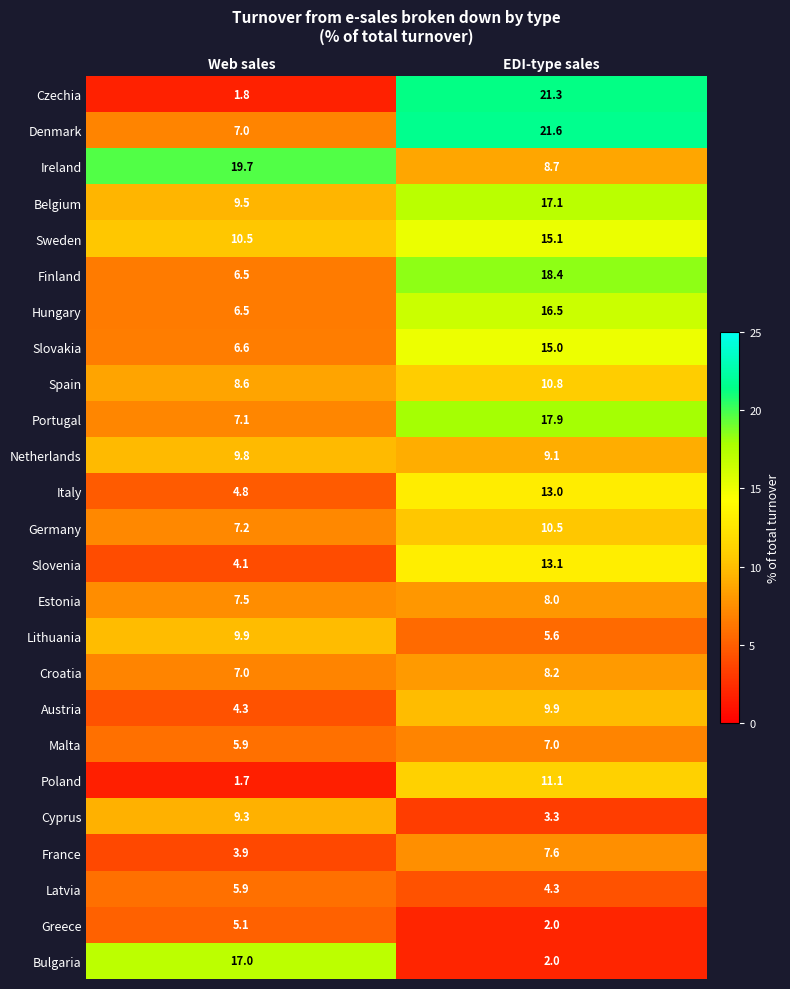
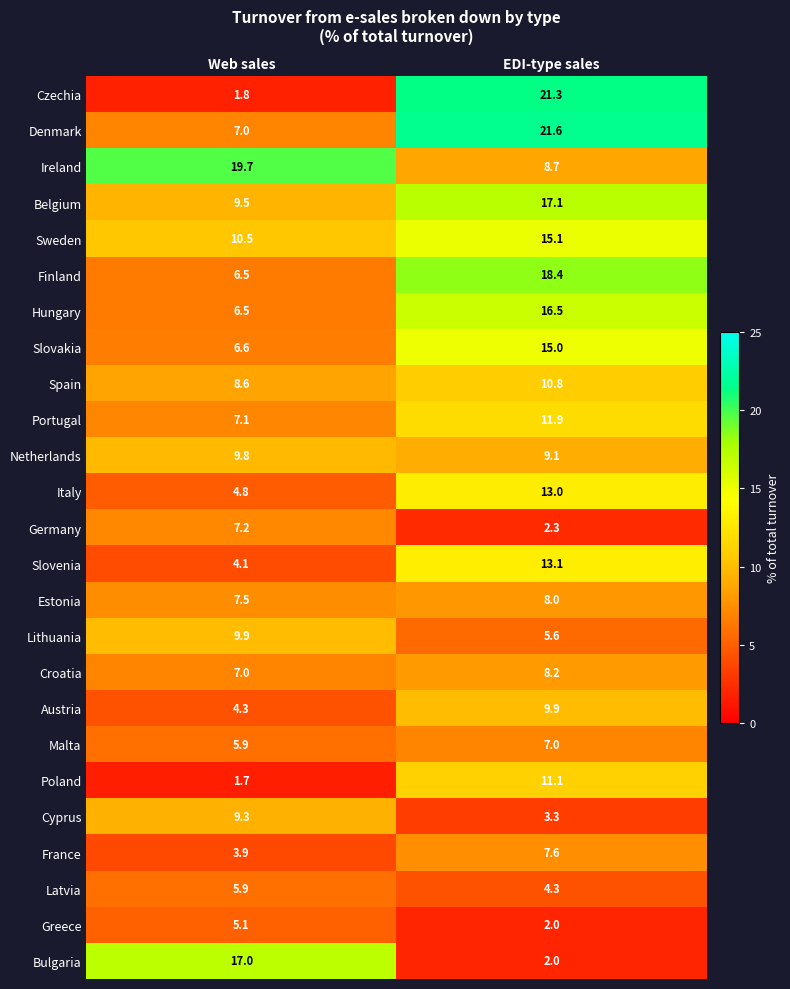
Portugal, EDI-type sales: 17.9 -> 11.9
Germany, EDI-type sales: 10.5 -> 2.3
